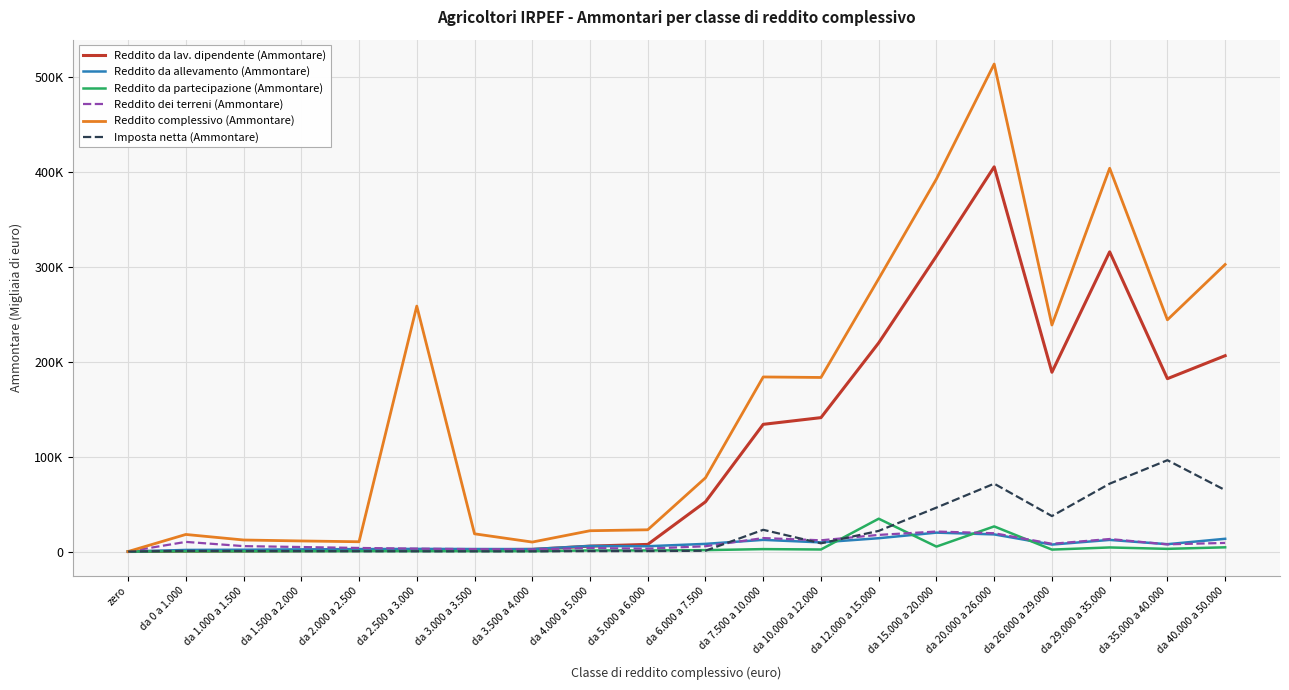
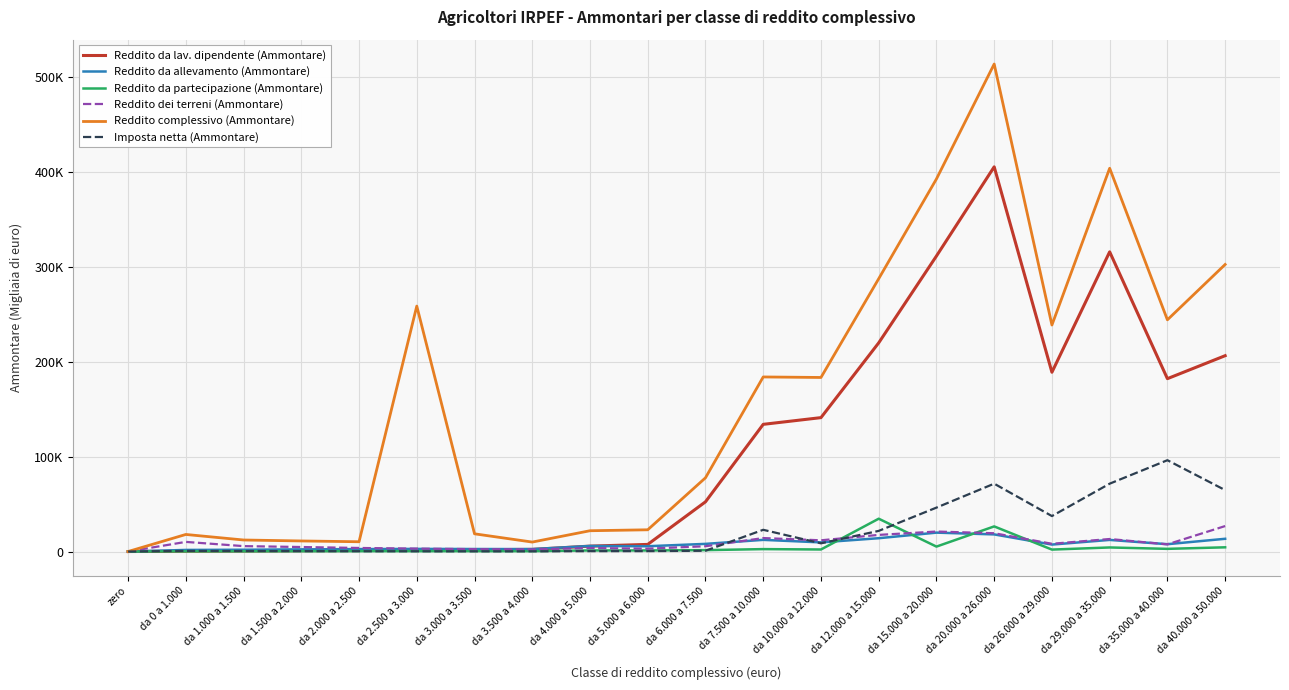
Reddito dei terreni (Ammontare), da 40.000 a 50.000: 10000 -> 30000
